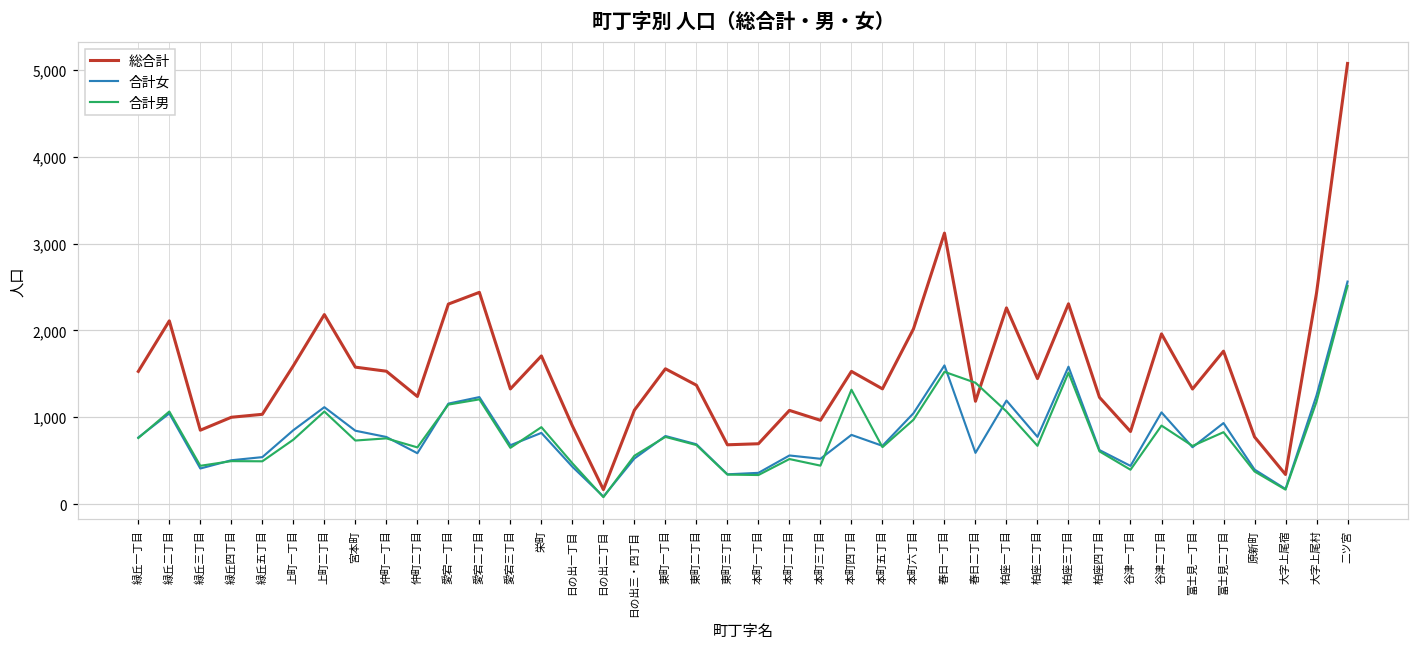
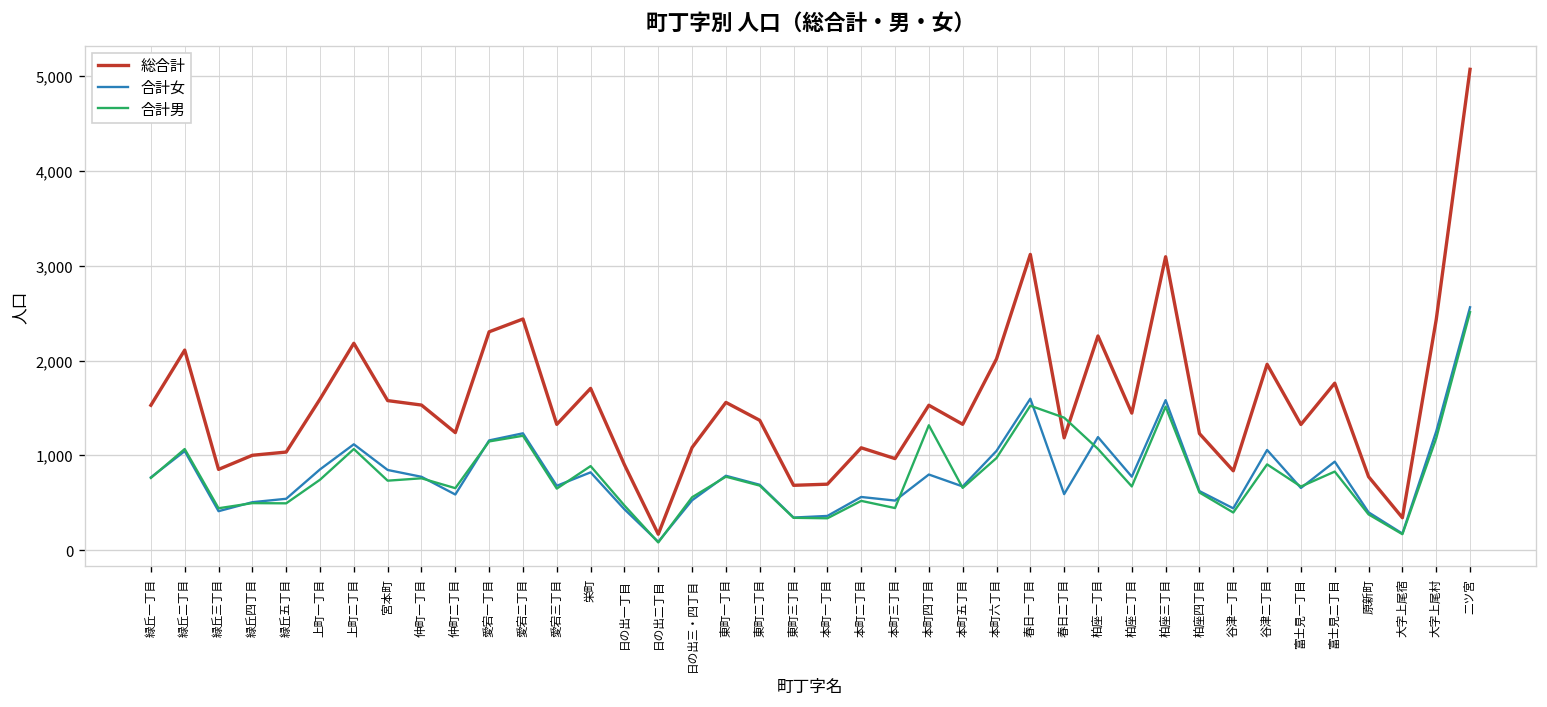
総合計, 柏座三丁目: 2,300 -> 3,100
